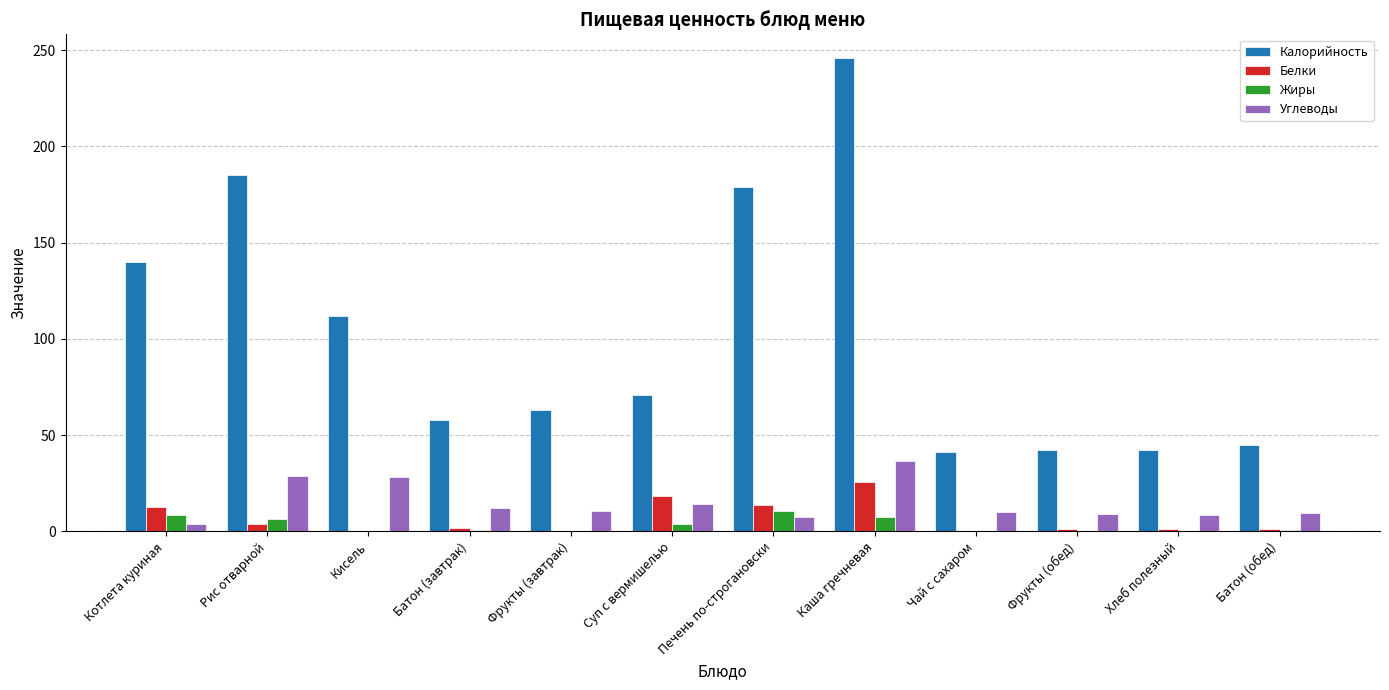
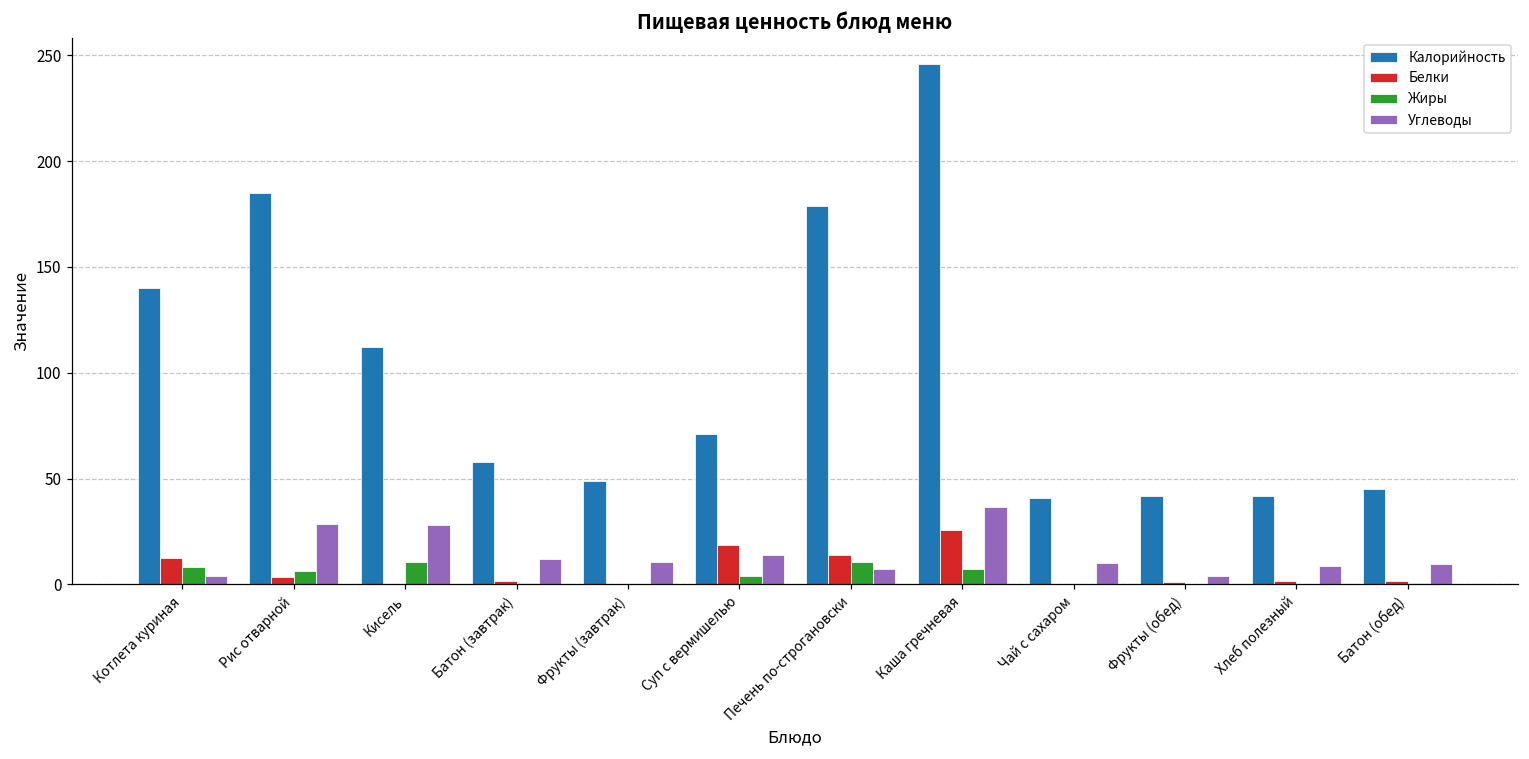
Жиры, Кисель: 0 -> 11
Калорийность, Фрукты (завтрак): 63 -> 49
Углеводы, Фрукты (обед): 9 -> 4
